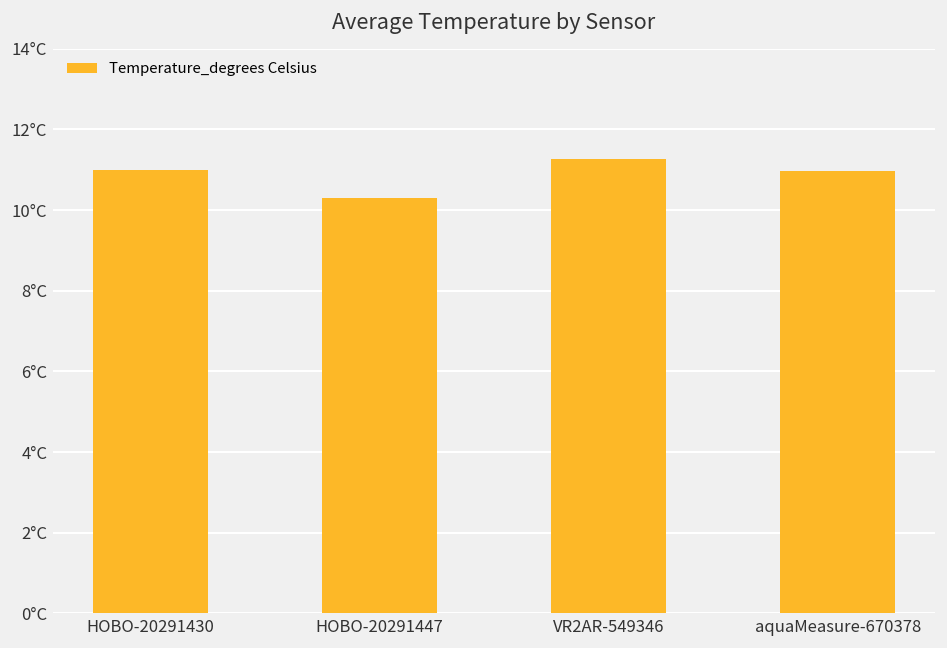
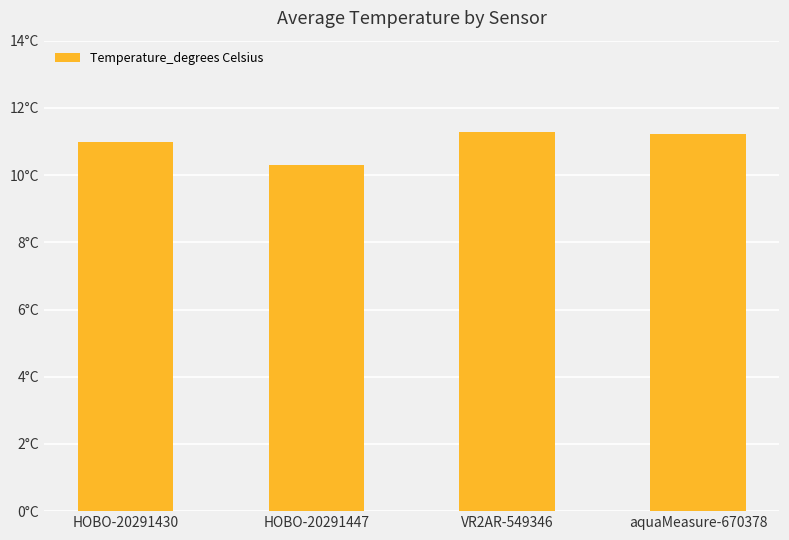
aquaMeasure-670378: 11.0°C -> 11.2°C
